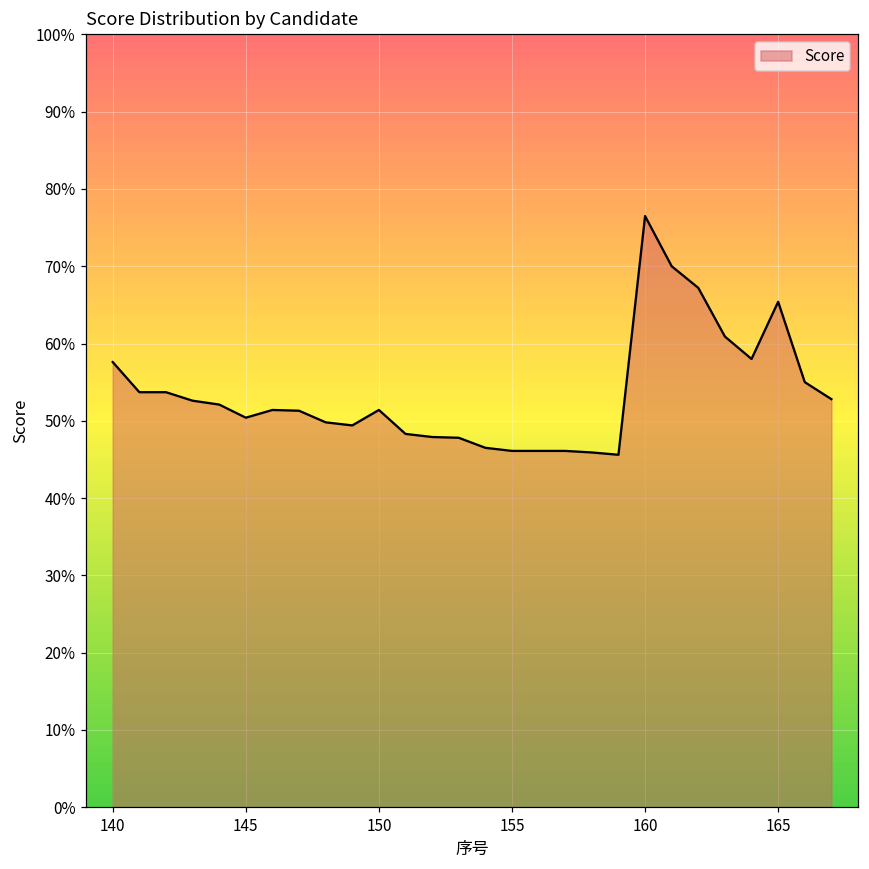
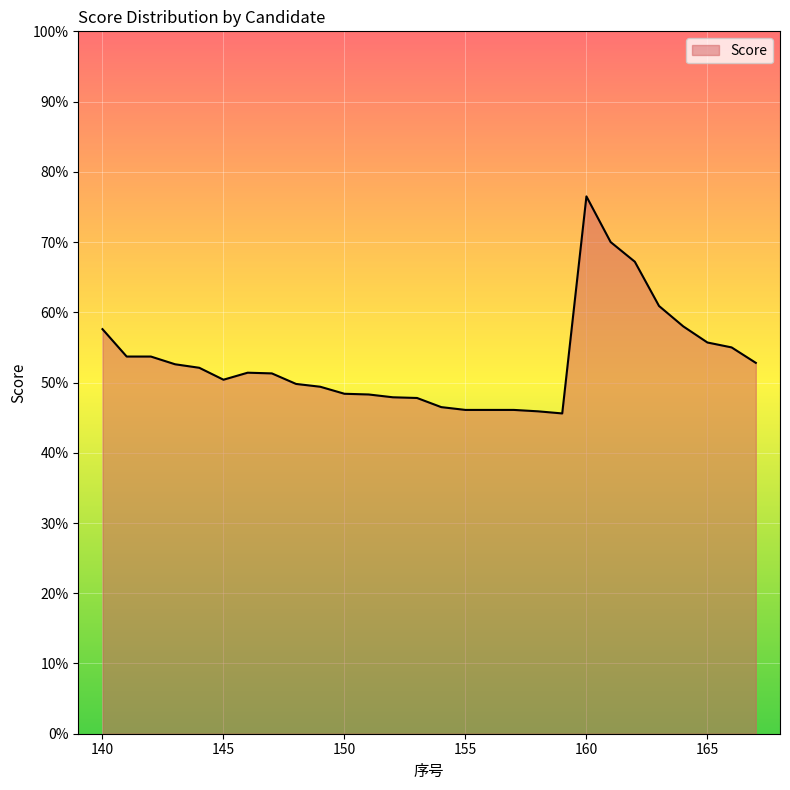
150: 51% -> 48%
165: 65% -> 56%
